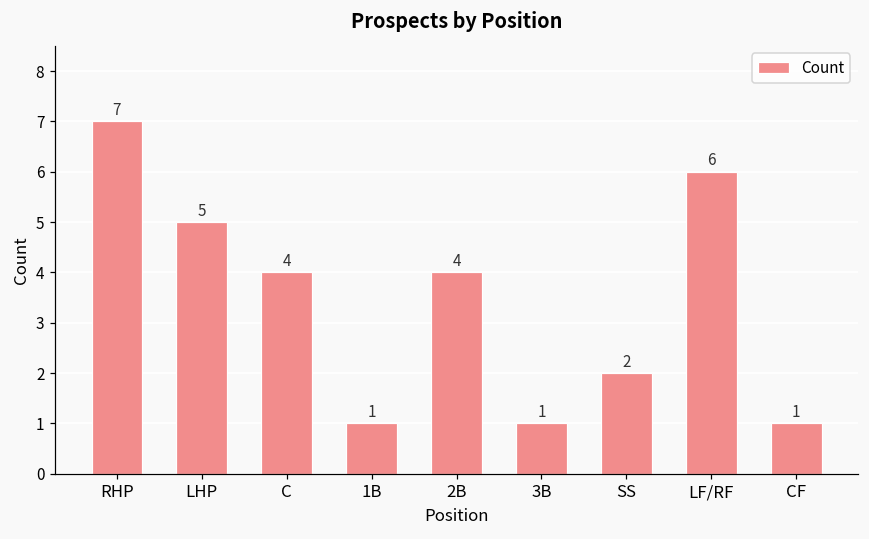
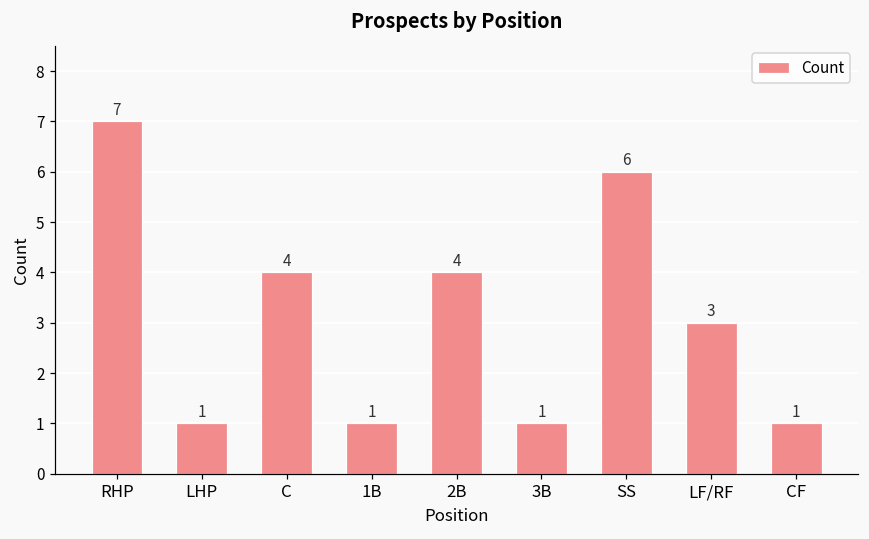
LHP: 5 -> 1
SS: 2 -> 6
LF/RF: 6 -> 3
